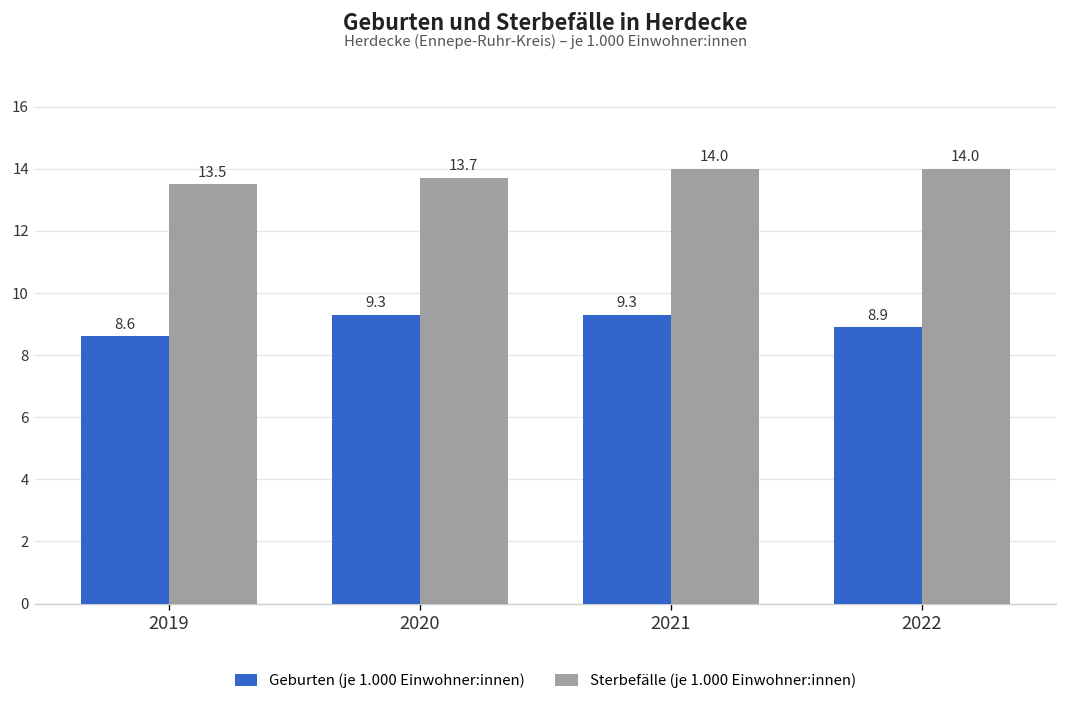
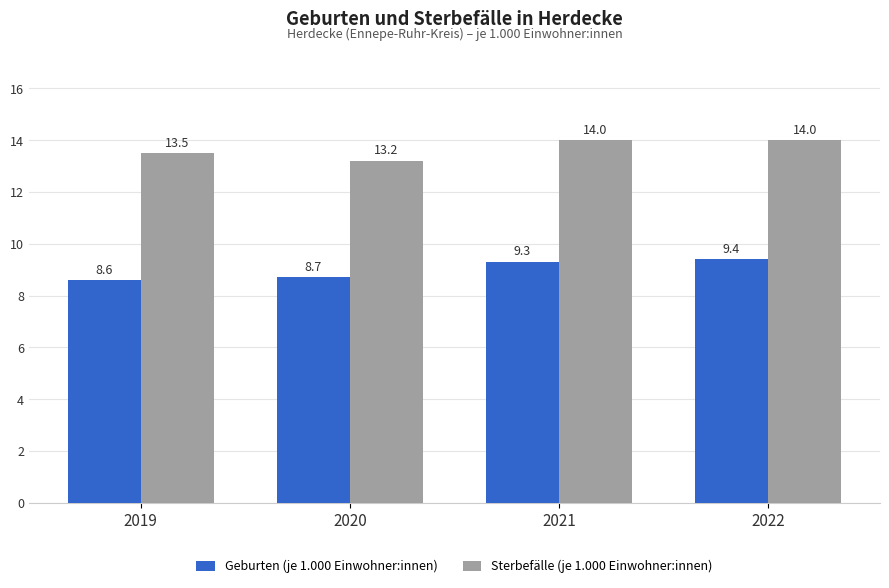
Geburten (je 1.000 Einwohner:innen), 2020: 9.3 -> 8.7
Sterbefälle (je 1.000 Einwohner:innen), 2020: 13.7 -> 13.2
Geburten (je 1.000 Einwohner:innen), 2022: 8.9 -> 9.4
